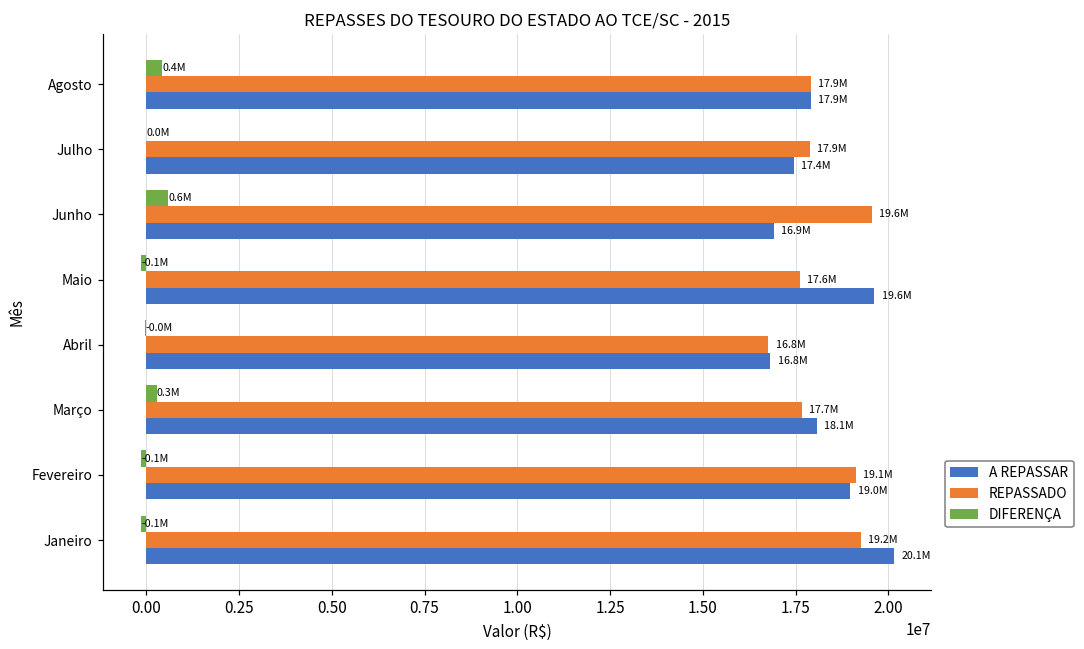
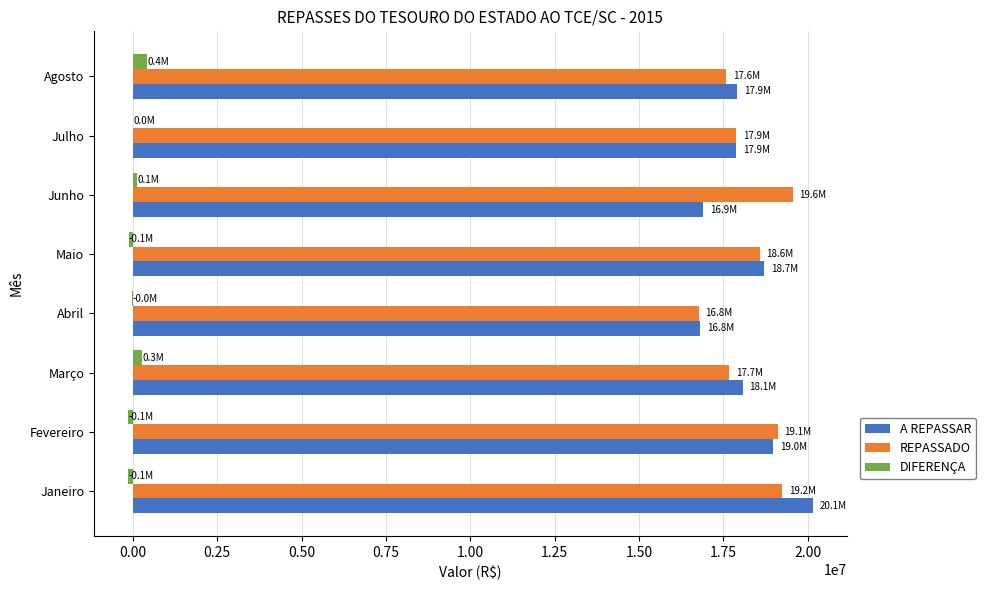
REPASSADO, Agosto: 17.9M -> 17.6M
A REPASSAR, Julho: 17.4M -> 17.9M
DIFERENÇA, Junho: 0.6M -> 0.1M
REPASSADO, Maio: 17.6M -> 18.6M
A REPASSAR, Maio: 19.6M -> 18.7M
